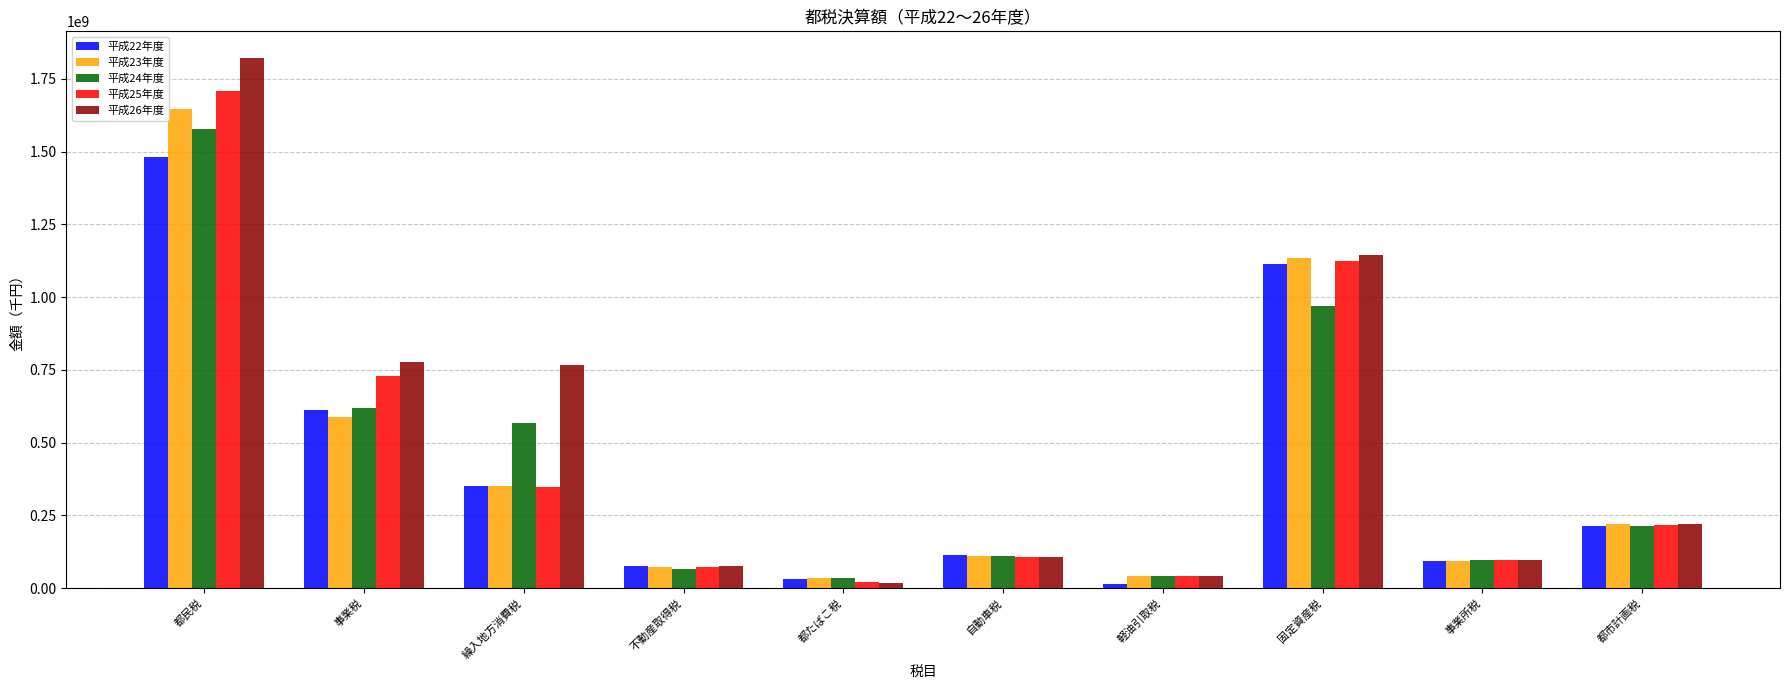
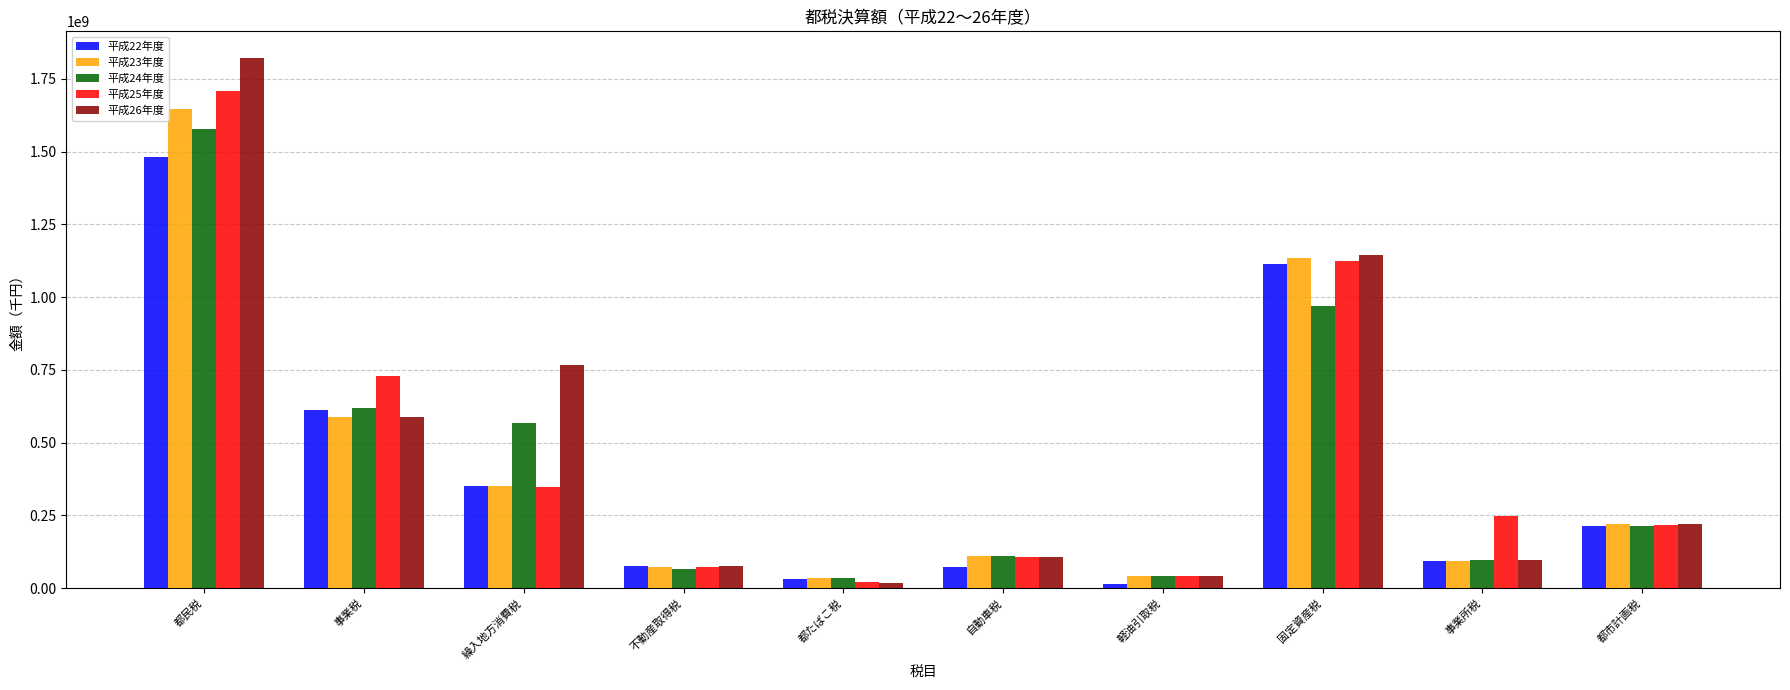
平成26年度, 事業税: 780000000 -> 590000000
平成22年度, 自動車税: 110000000 -> 70000000
平成25年度, 事業所税: 100000000 -> 250000000
